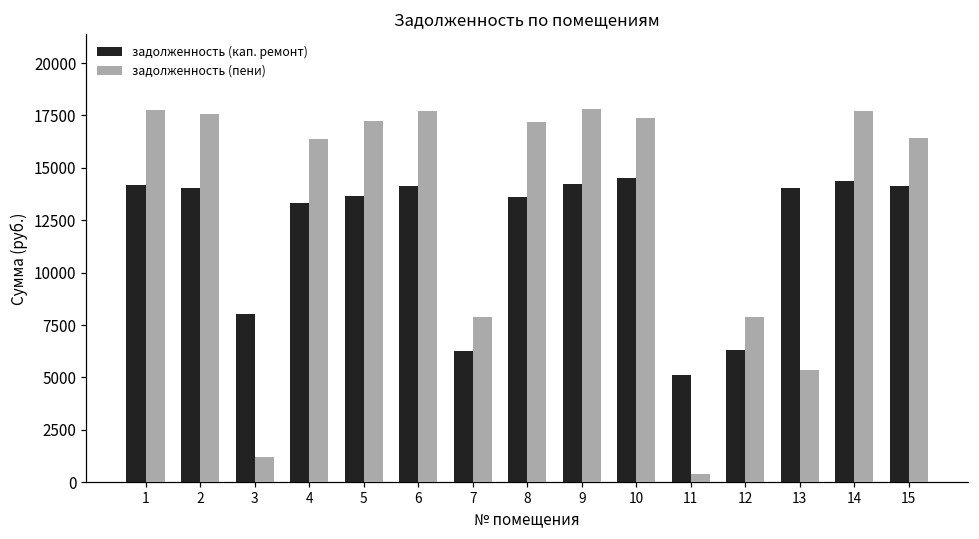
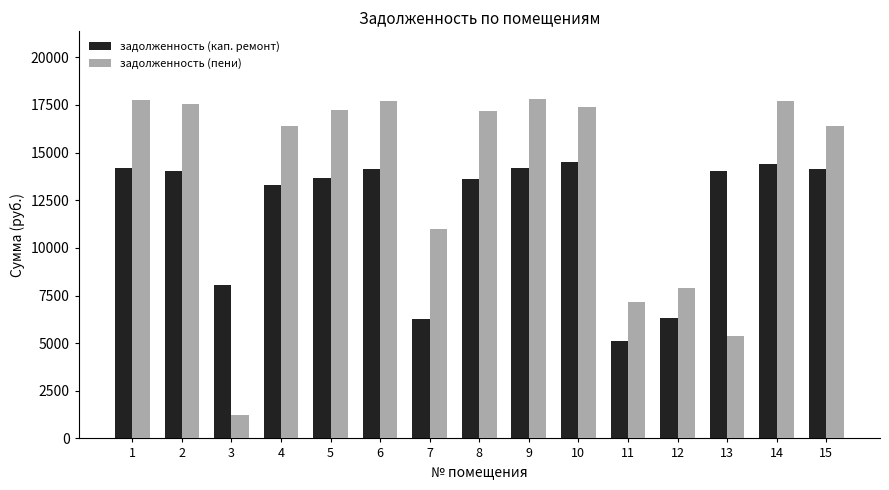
задолженность (пени), 7: 7900 -> 11000
задолженность (пени), 11: 400 -> 7100
